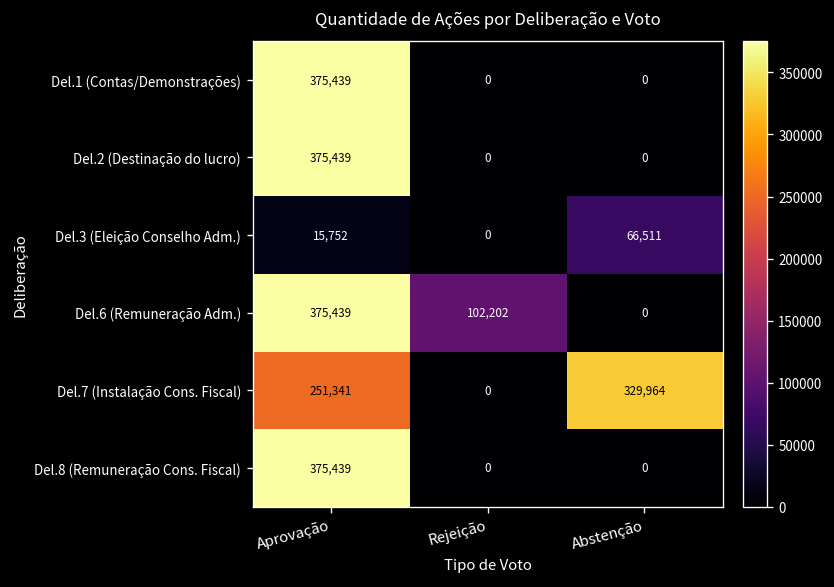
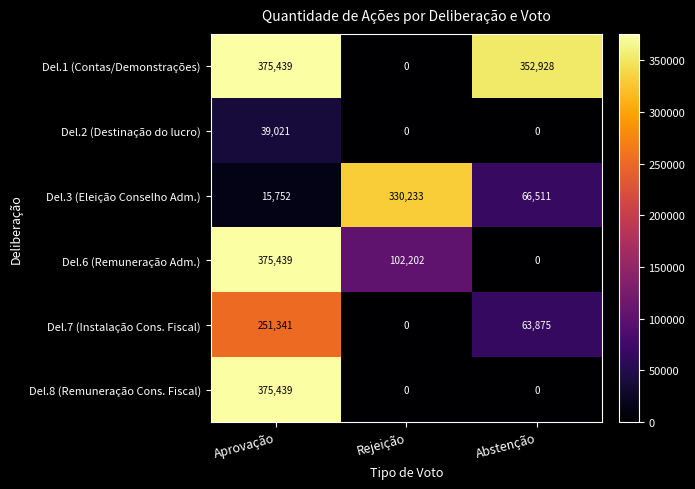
Del.1 (Contas/Demonstrações), Abstenção: 0 -> 352,928
Del.2 (Destinação do lucro), Aprovação: 375,439 -> 39,021
Del.3 (Eleição Conselho Adm.), Rejeição: 0 -> 330,233
Del.7 (Instalação Cons. Fiscal), Abstenção: 329,964 -> 63,875
